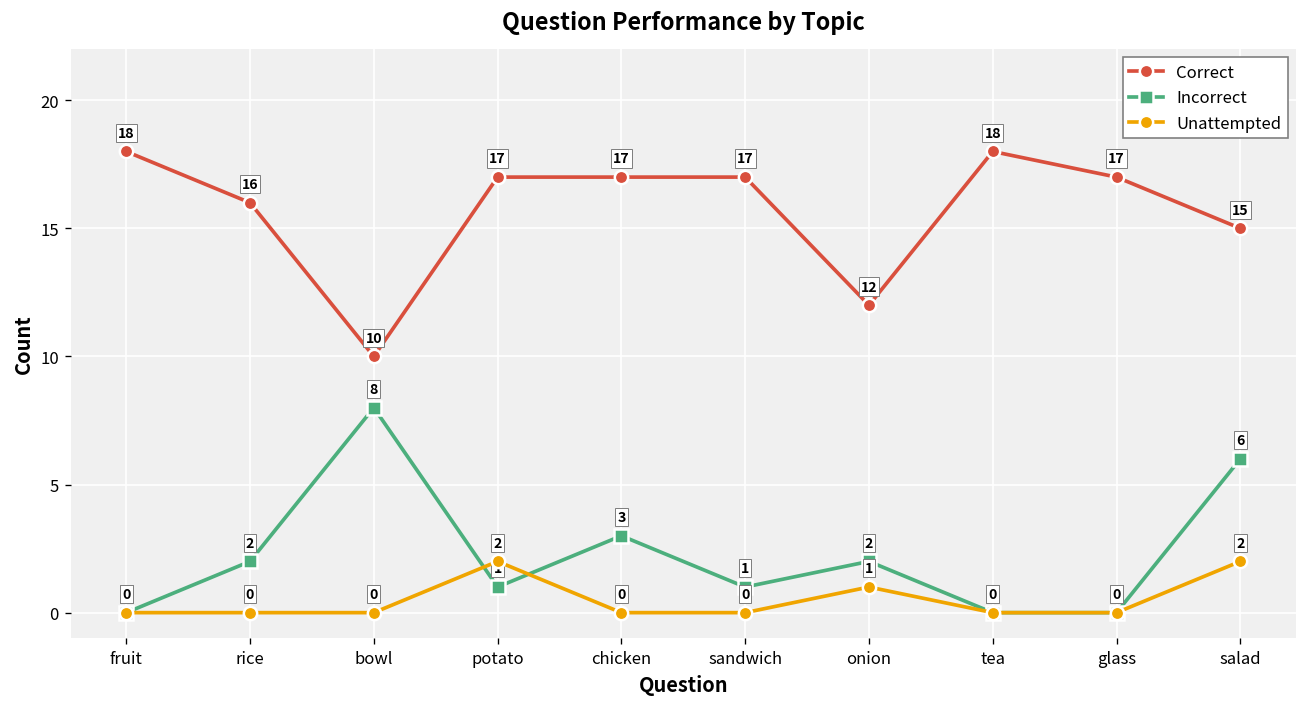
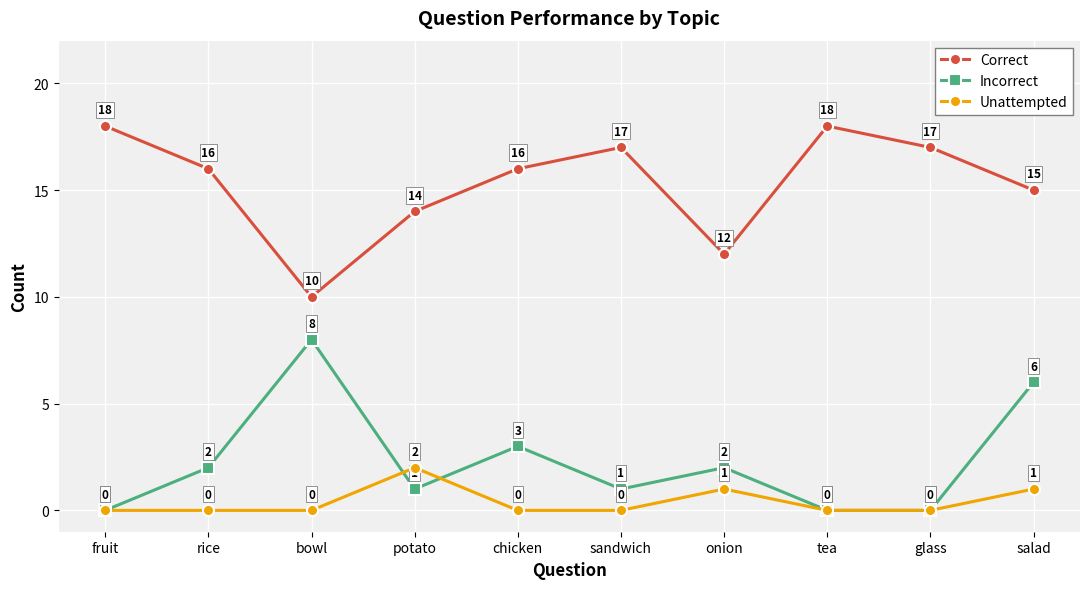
Correct, potato: 17 -> 14
Correct, chicken: 17 -> 16
Unattempted, salad: 2 -> 1
